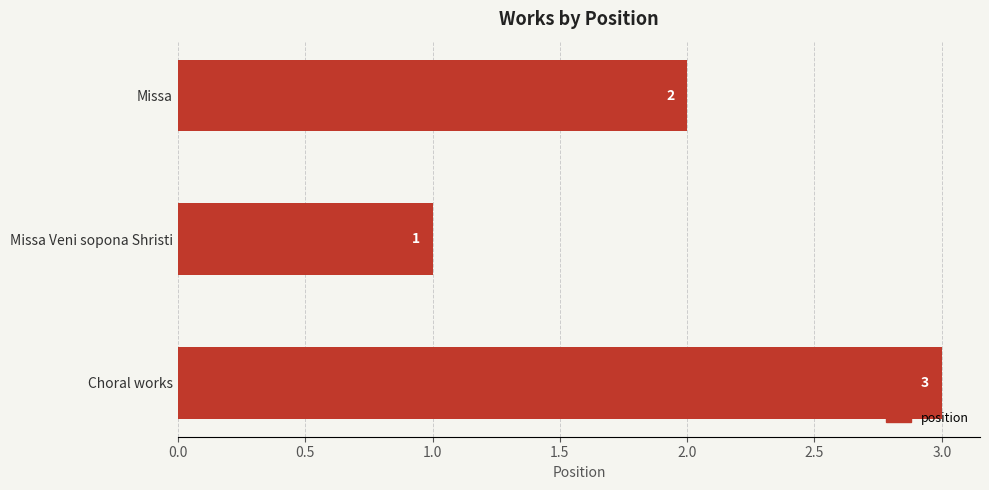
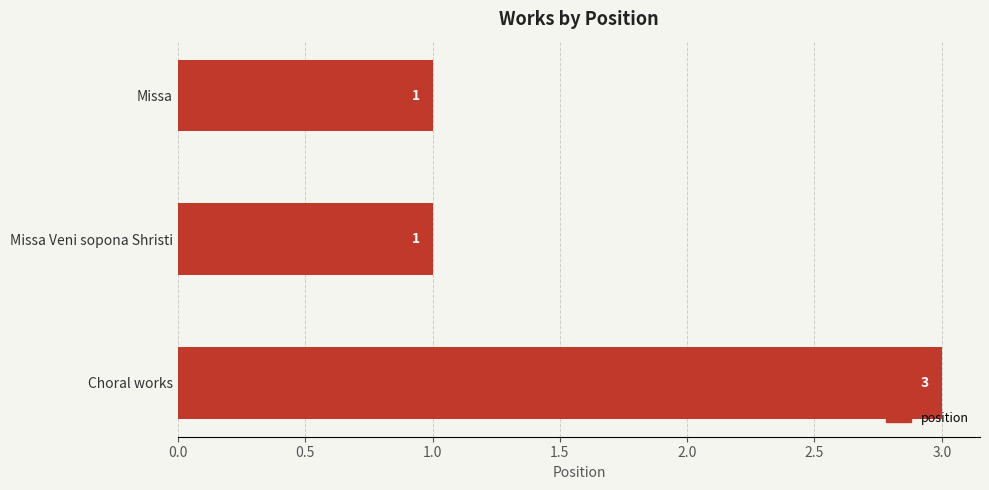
Missa: 2 -> 1
